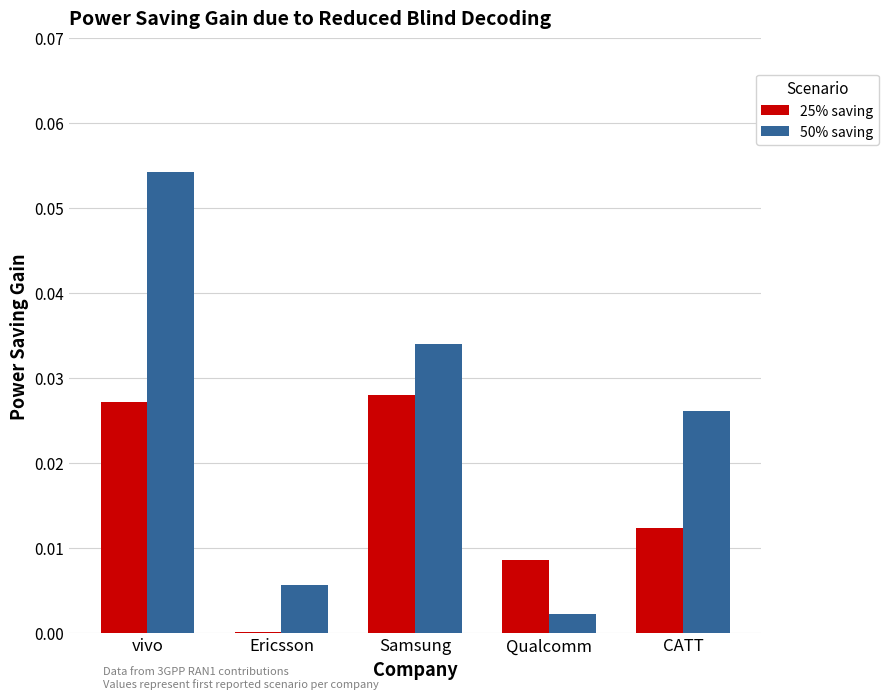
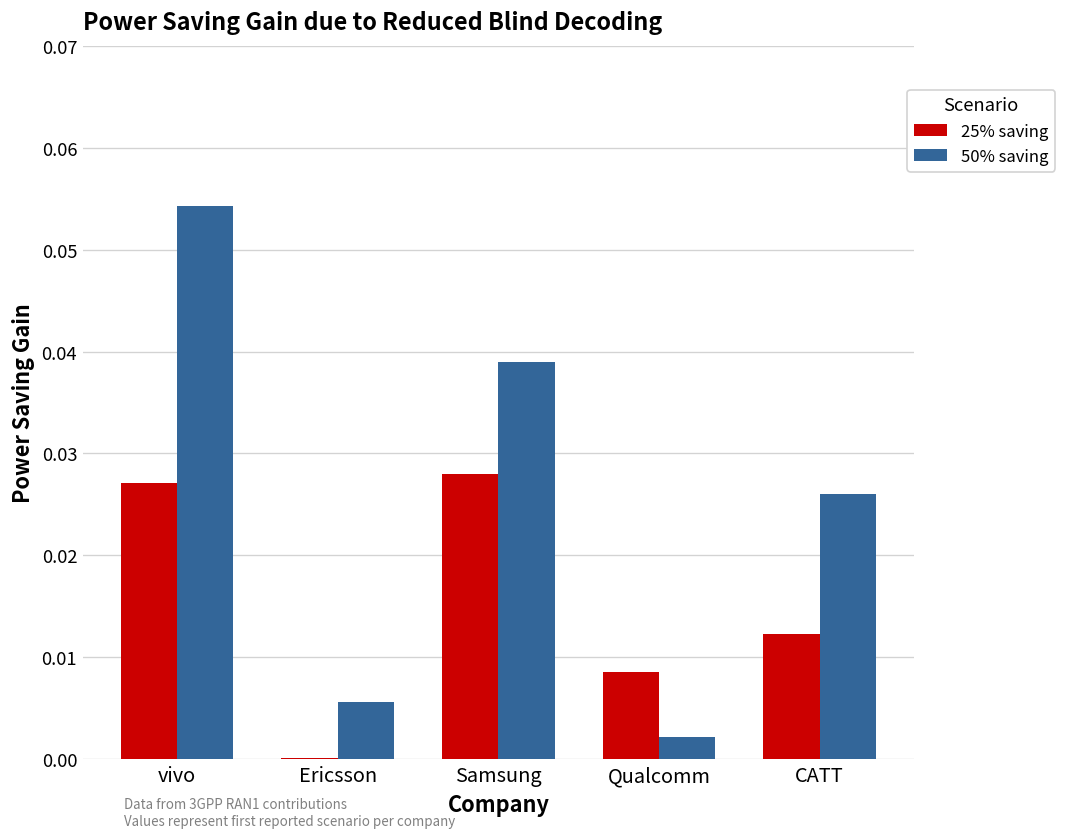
50% saving, Samsung: 0.034 -> 0.039
